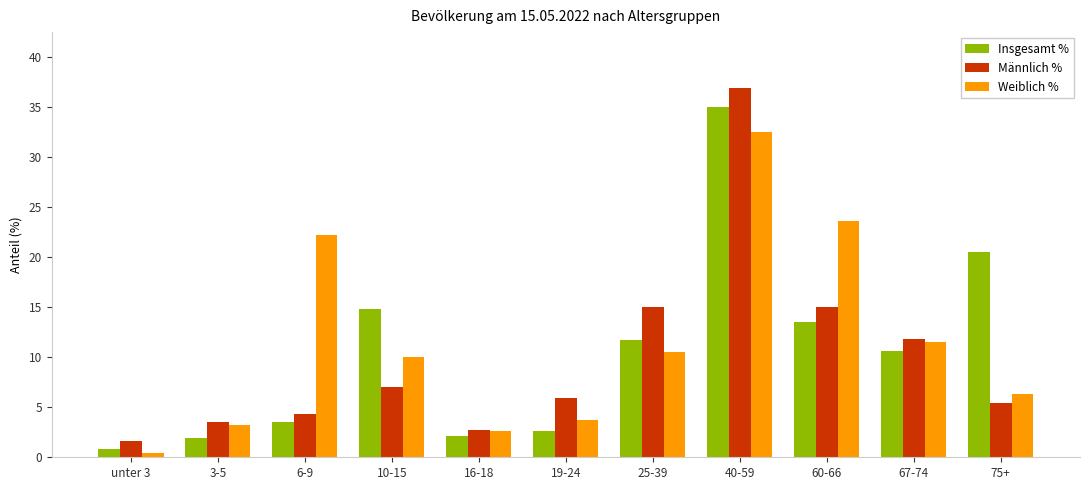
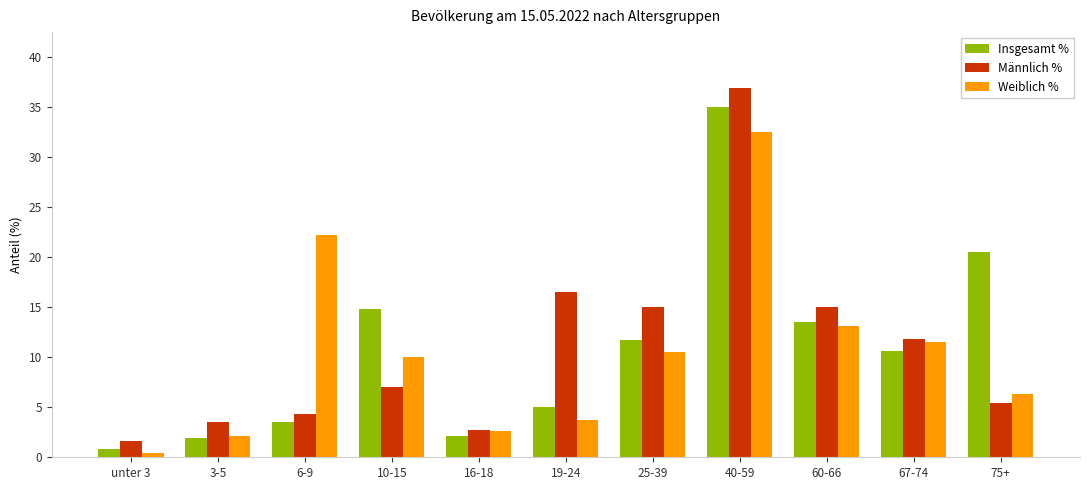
Weiblich %, 3-5: 3.2 -> 2.1
Insgesamt %, 19-24: 2.6 -> 5.0
Männlich %, 19-24: 5.9 -> 16.5
Weiblich %, 60-66: 23.6 -> 13.1
